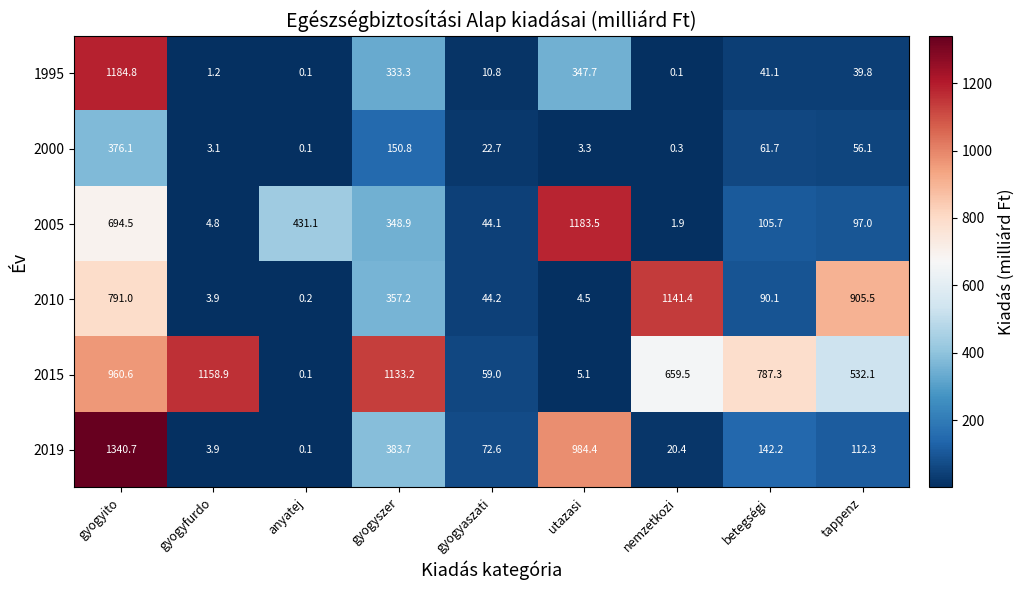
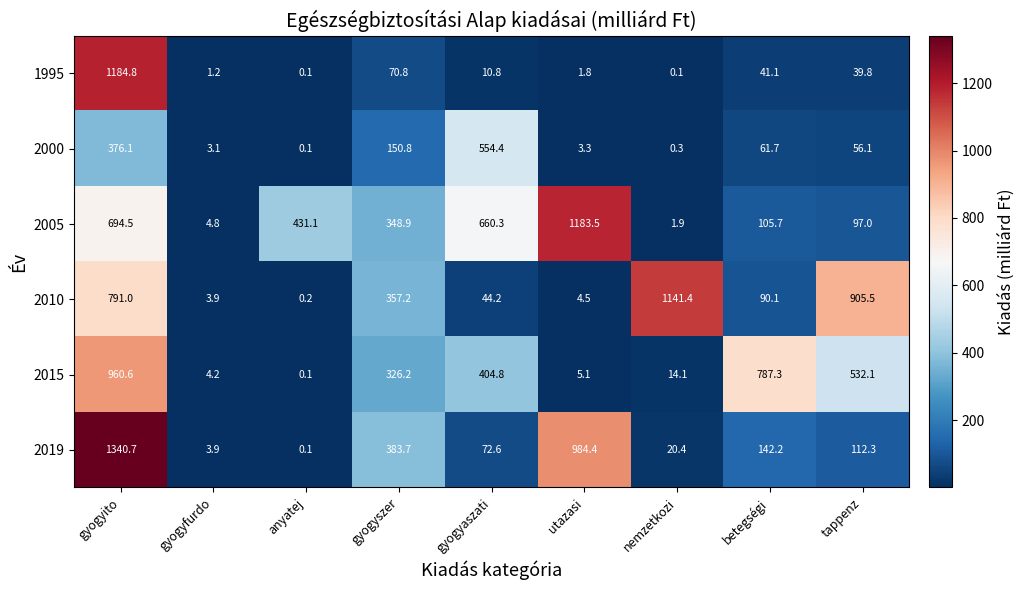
1995, gyogyszer: 333.3 -> 70.8
1995, utazasi: 347.7 -> 1.8
2000, gyogyaszati: 22.7 -> 554.4
2005, gyogyaszati: 44.1 -> 660.3
2015, gyogyfurdo: 1158.9 -> 4.2
2015, gyogyszer: 1133.2 -> 326.2
2015, gyogyaszati: 59.0 -> 404.8
2015, nemzetkozi: 659.5 -> 14.1
